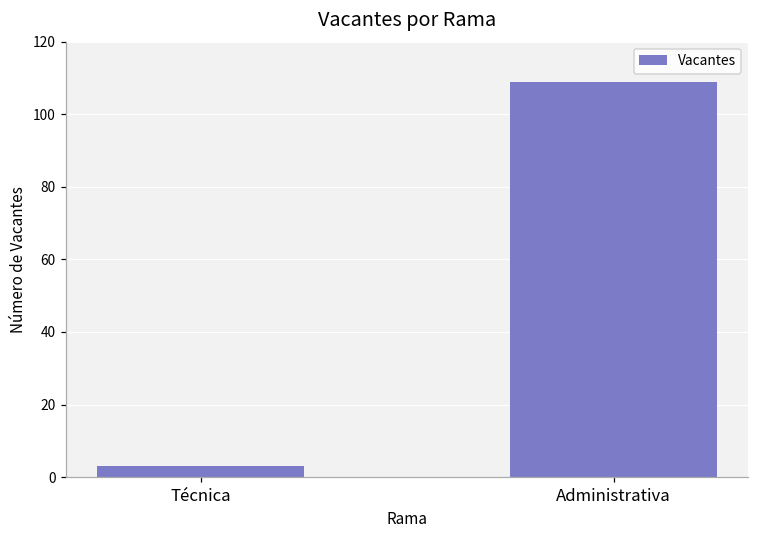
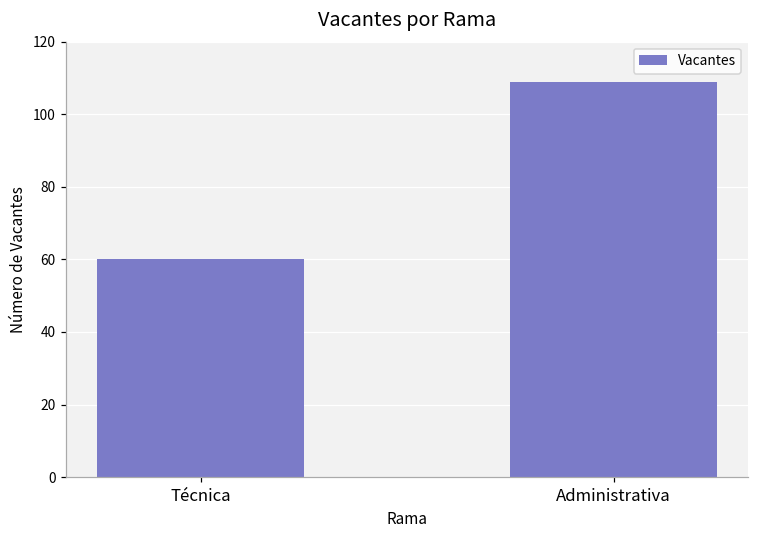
Técnica: 3 -> 60
